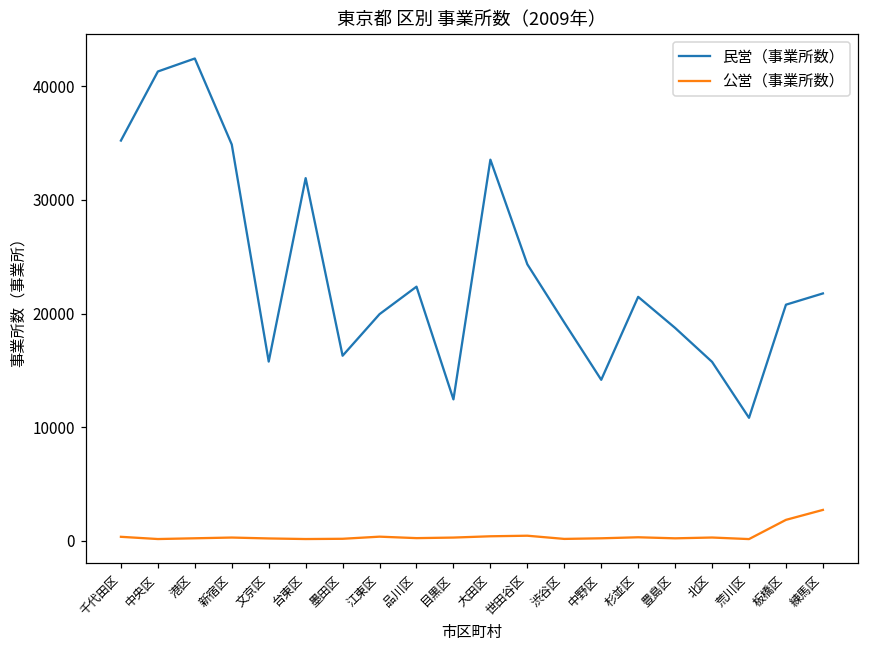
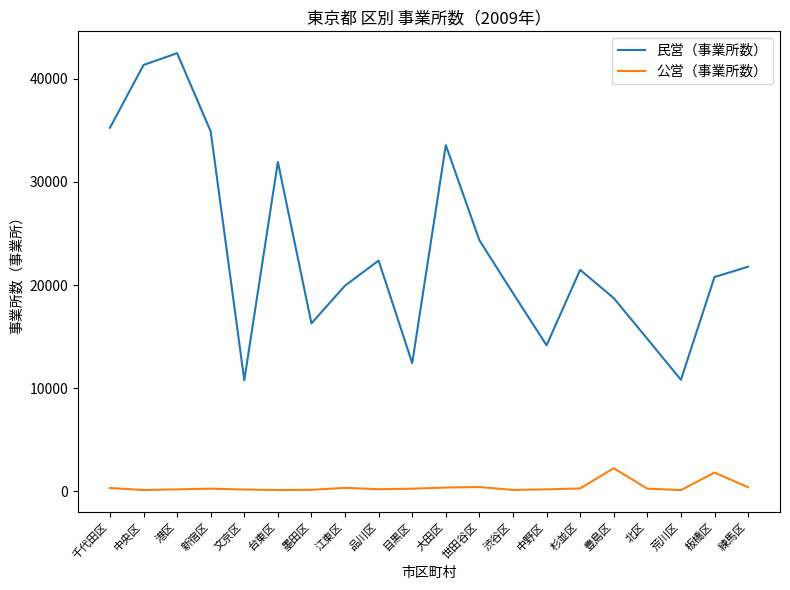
民営（事業所数）, 文京区: 15800 -> 10800
公営（事業所数）, 豊島区: 200 -> 2300
民営（事業所数）, 北区: 15700 -> 14800
公営（事業所数）, 練馬区: 2700 -> 400
